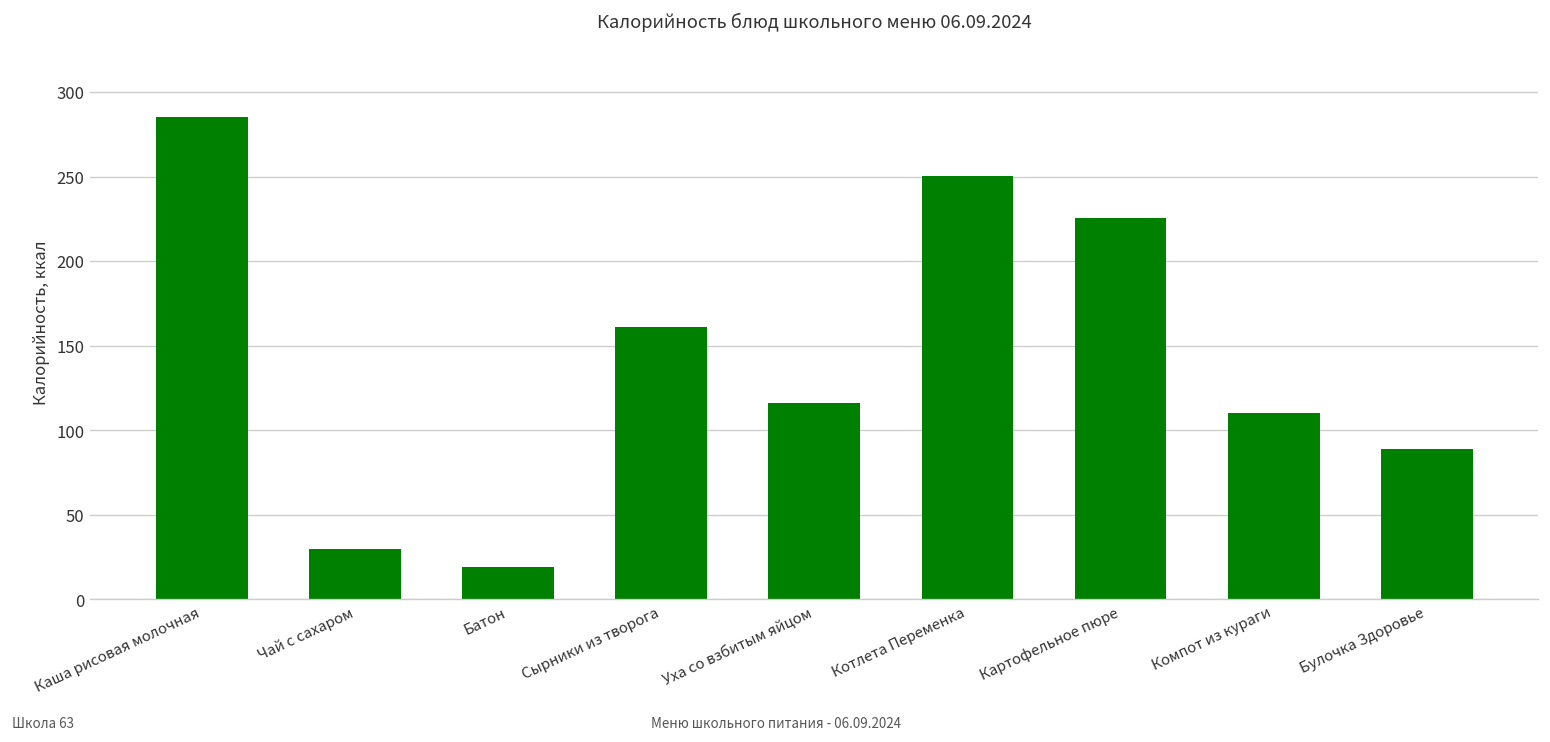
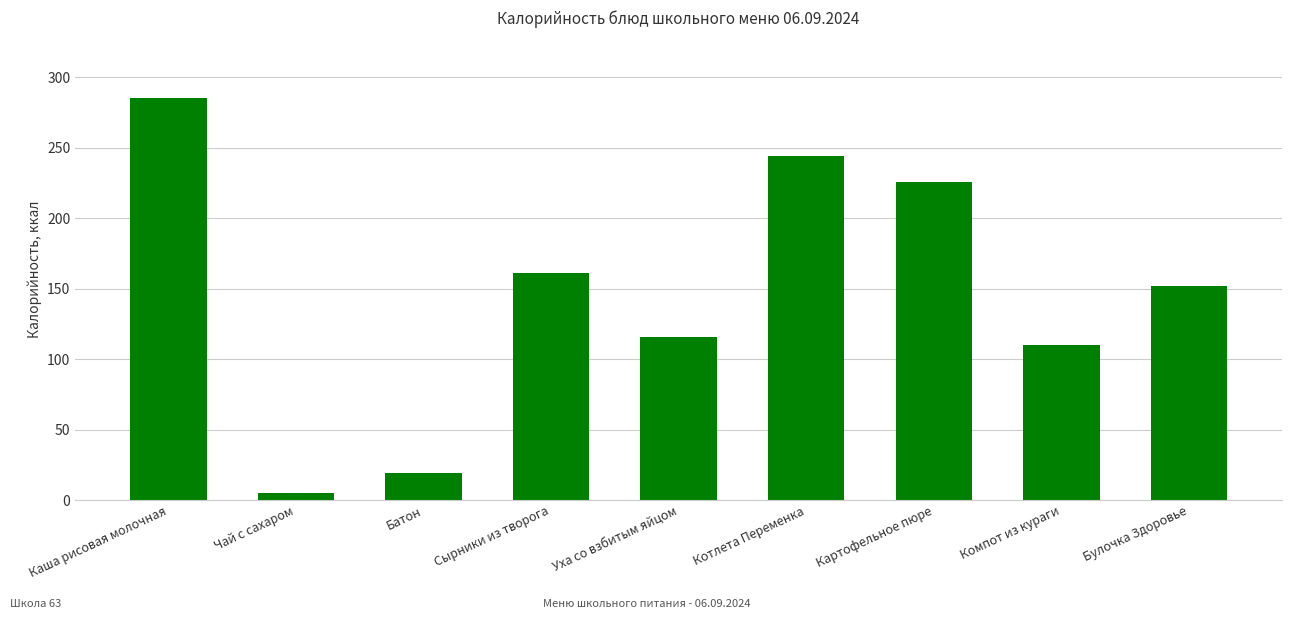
Чай с сахаром: 30 -> 5
Котлета Переменка: 251 -> 244
Булочка Здоровье: 89 -> 152
